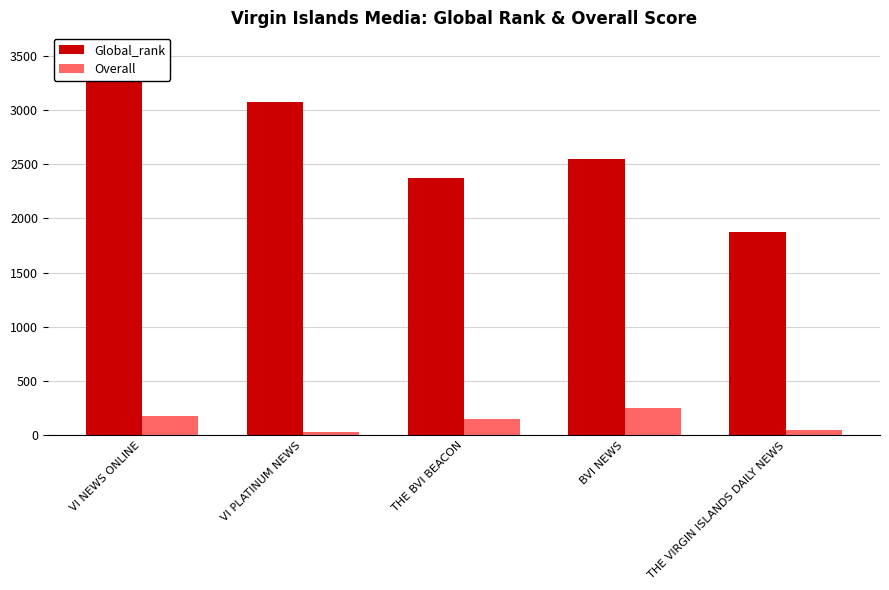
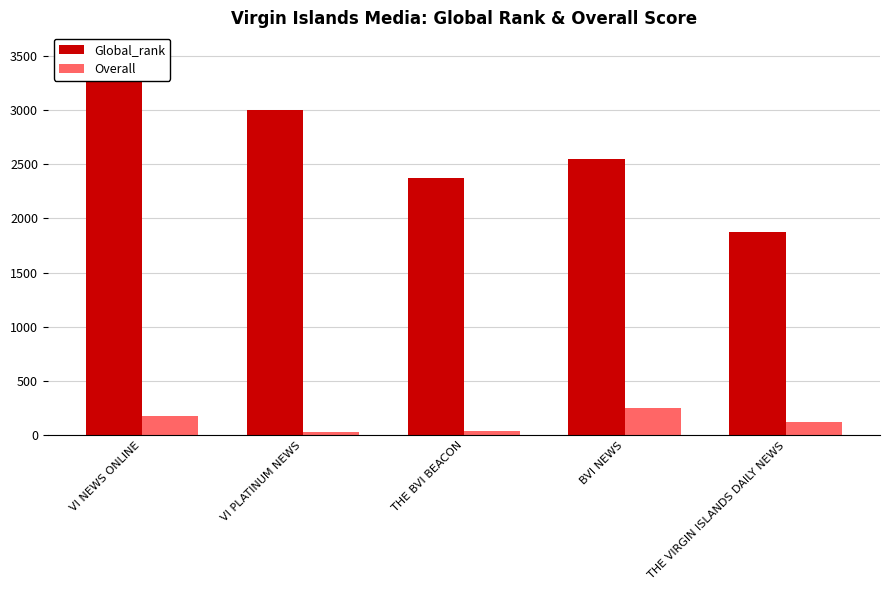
Global_rank, VI PLATINUM NEWS: 3070 -> 3000
Overall, THE BVI BEACON: 150 -> 40
Overall, THE VIRGIN ISLANDS DAILY NEWS: 50 -> 120
